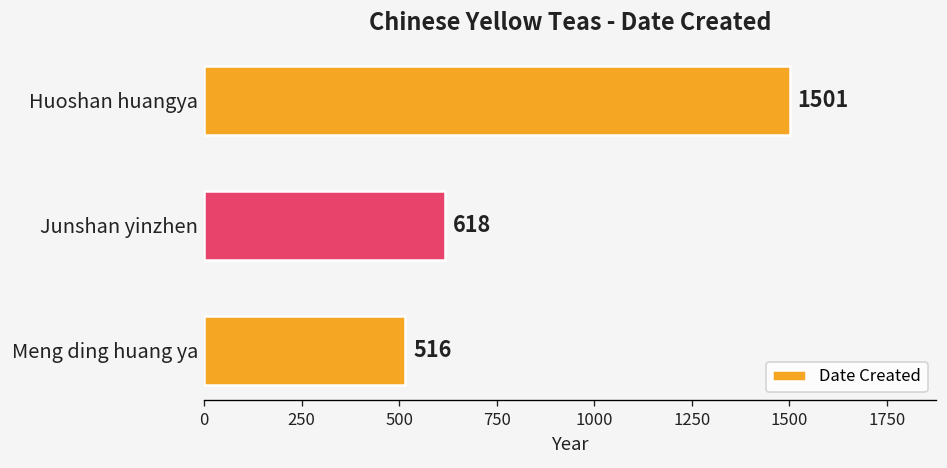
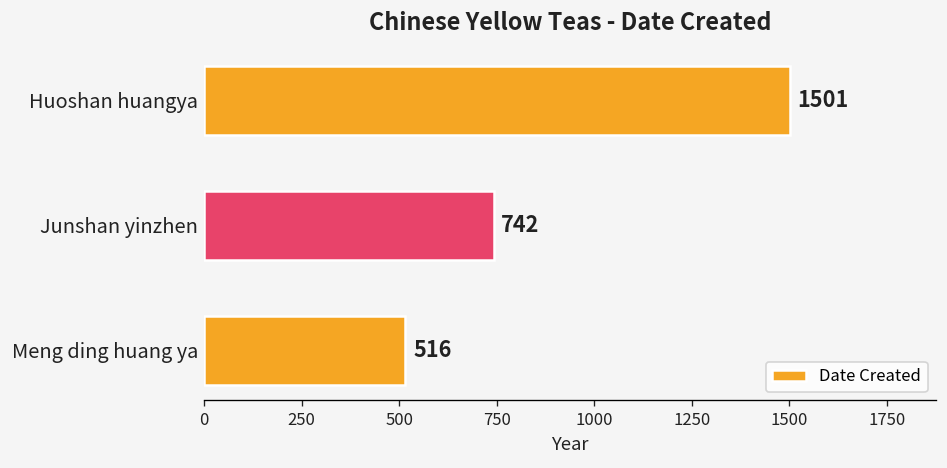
Junshan yinzhen: 618 -> 742
